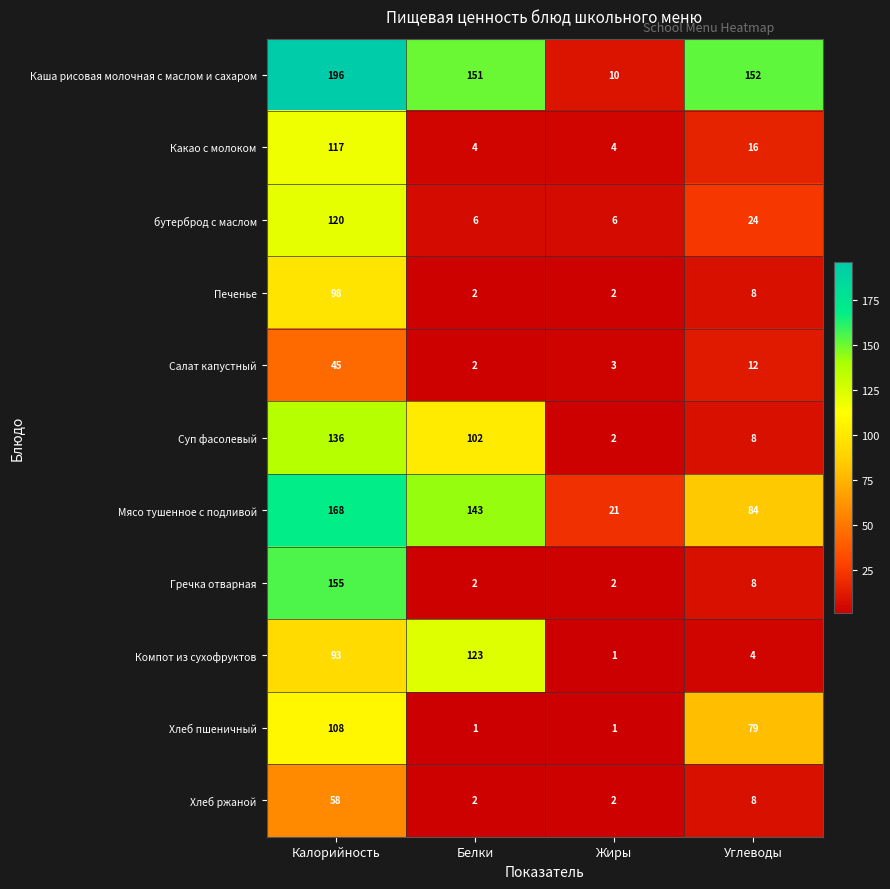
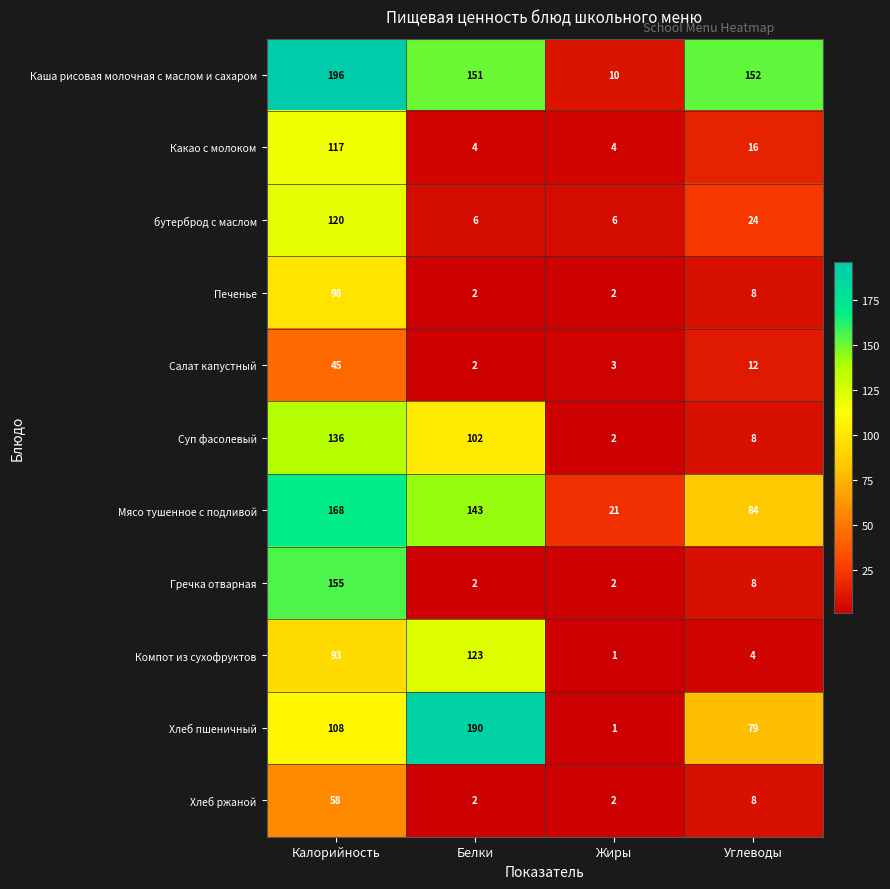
Хлеб пшеничный, Белки: 1 -> 190
